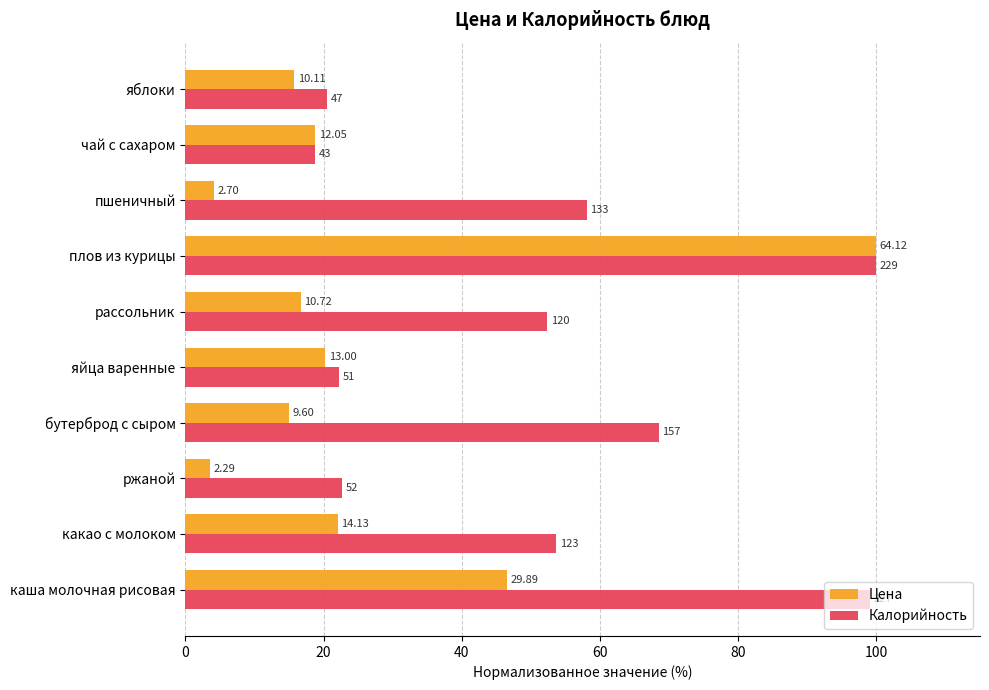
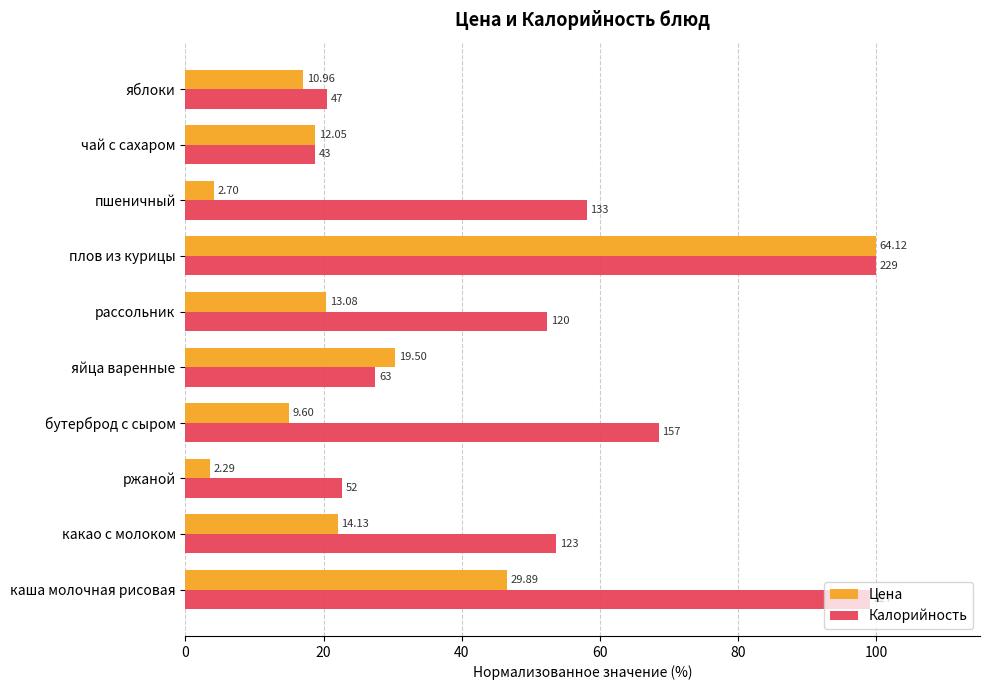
Цена, яблоки: 10.11 -> 10.96
Цена, рассольник: 10.72 -> 13.08
Цена, яйца варенные: 13.00 -> 19.50
Калорийность, яйца варенные: 51 -> 63
